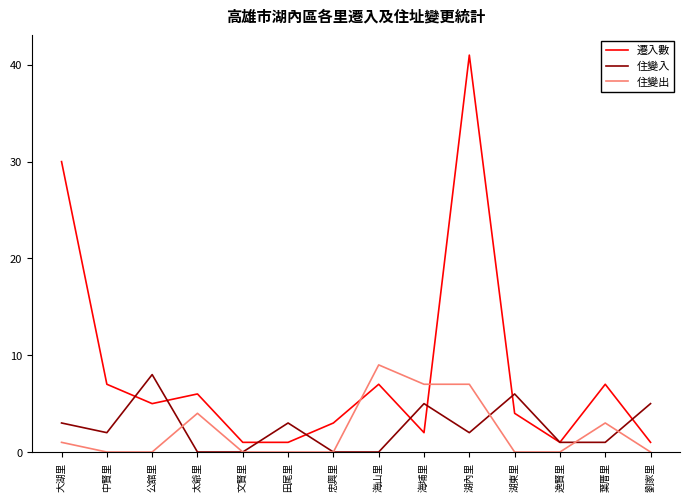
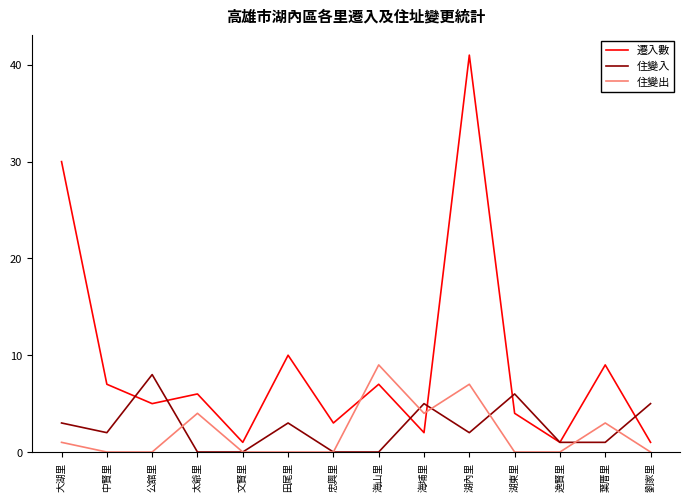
遷入數, 田尾里: 1 -> 10
住變出, 海埔里: 7 -> 4
遷入數, 葉厝里: 7 -> 9
